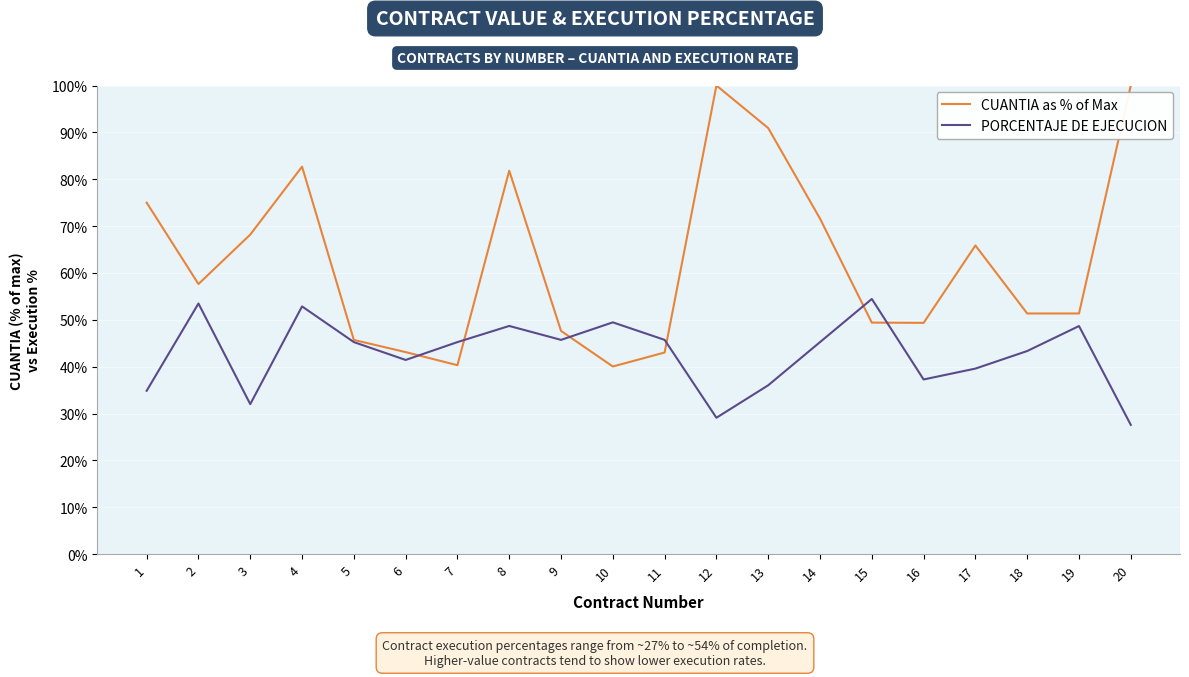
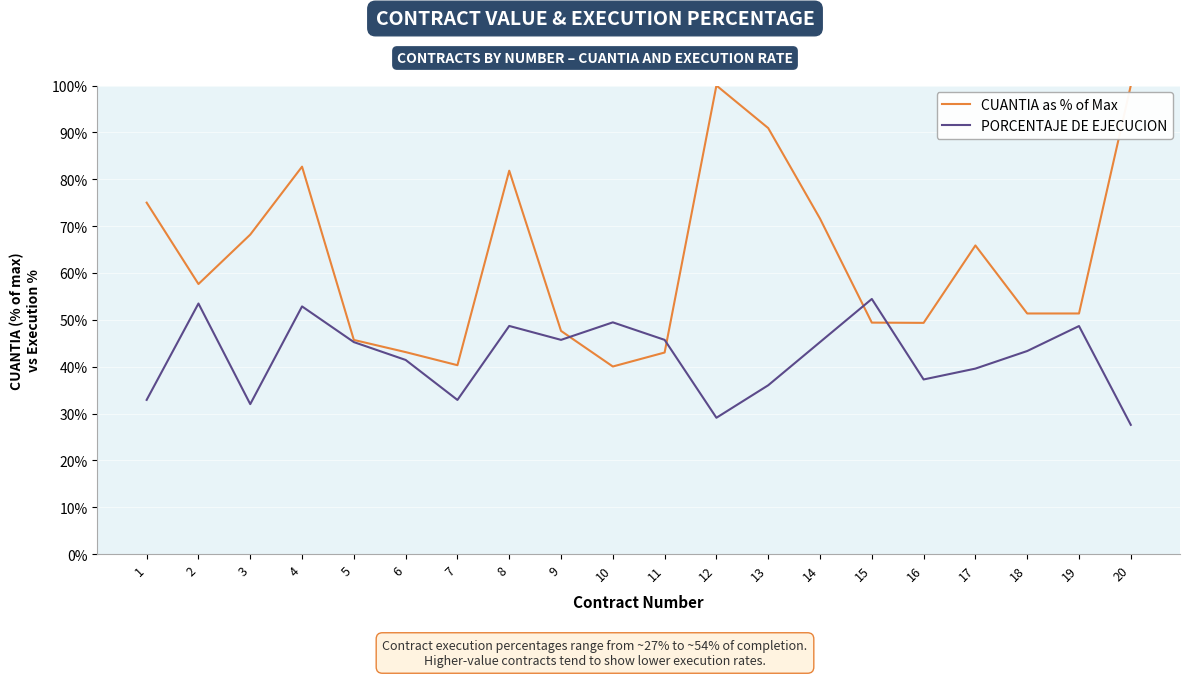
PORCENTAJE DE EJECUCION, 1: 35% -> 33%
PORCENTAJE DE EJECUCION, 7: 45% -> 33%
